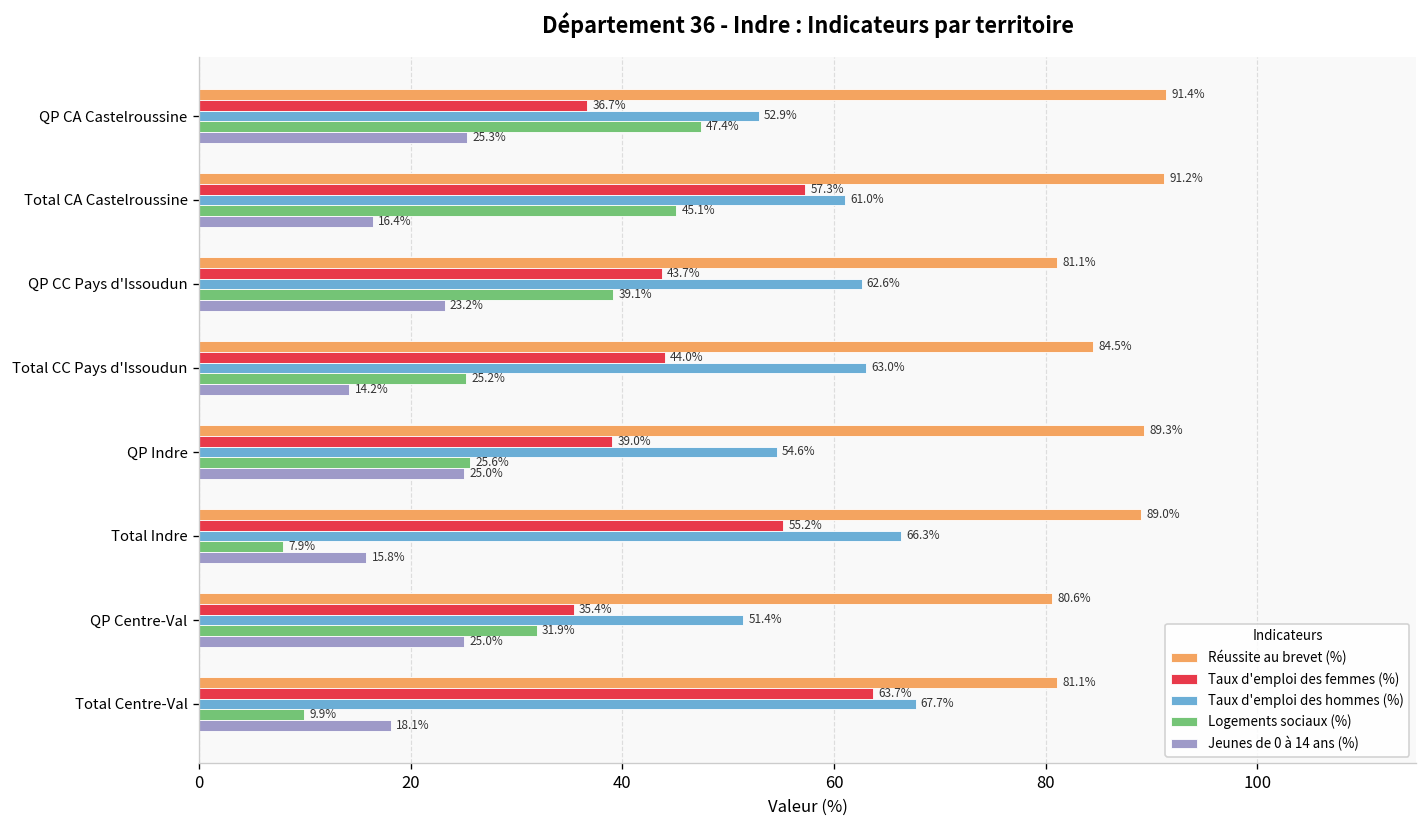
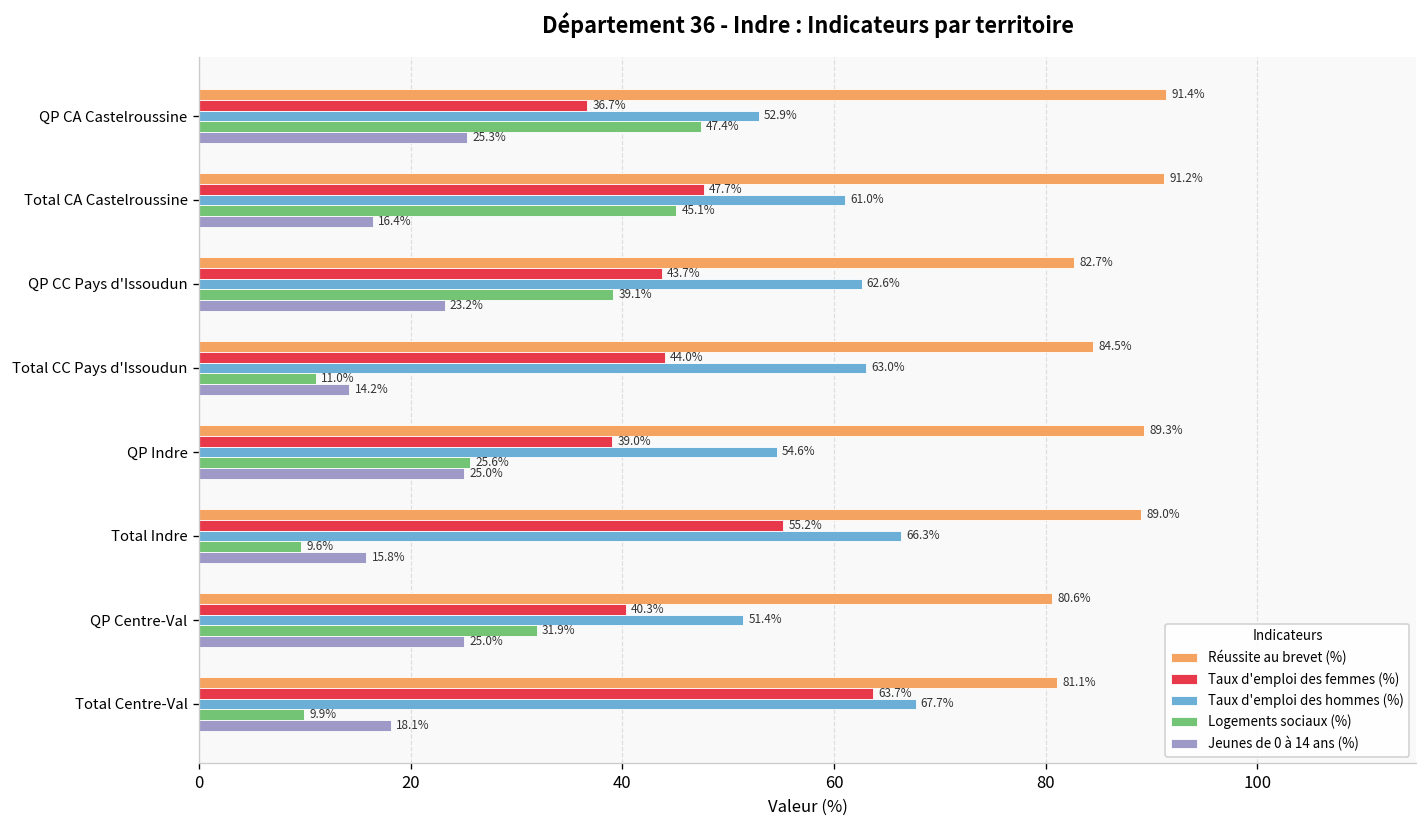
Taux d'emploi des femmes (%), Total CA Castelroussine: 57.3% -> 47.7%
Réussite au brevet (%), QP CC Pays d'Issoudun: 81.1% -> 82.7%
Logements sociaux (%), Total CC Pays d'Issoudun: 25.2% -> 11.0%
Logements sociaux (%), Total Indre: 7.9% -> 9.6%
Taux d'emploi des femmes (%), QP Centre-Val: 35.4% -> 40.3%
